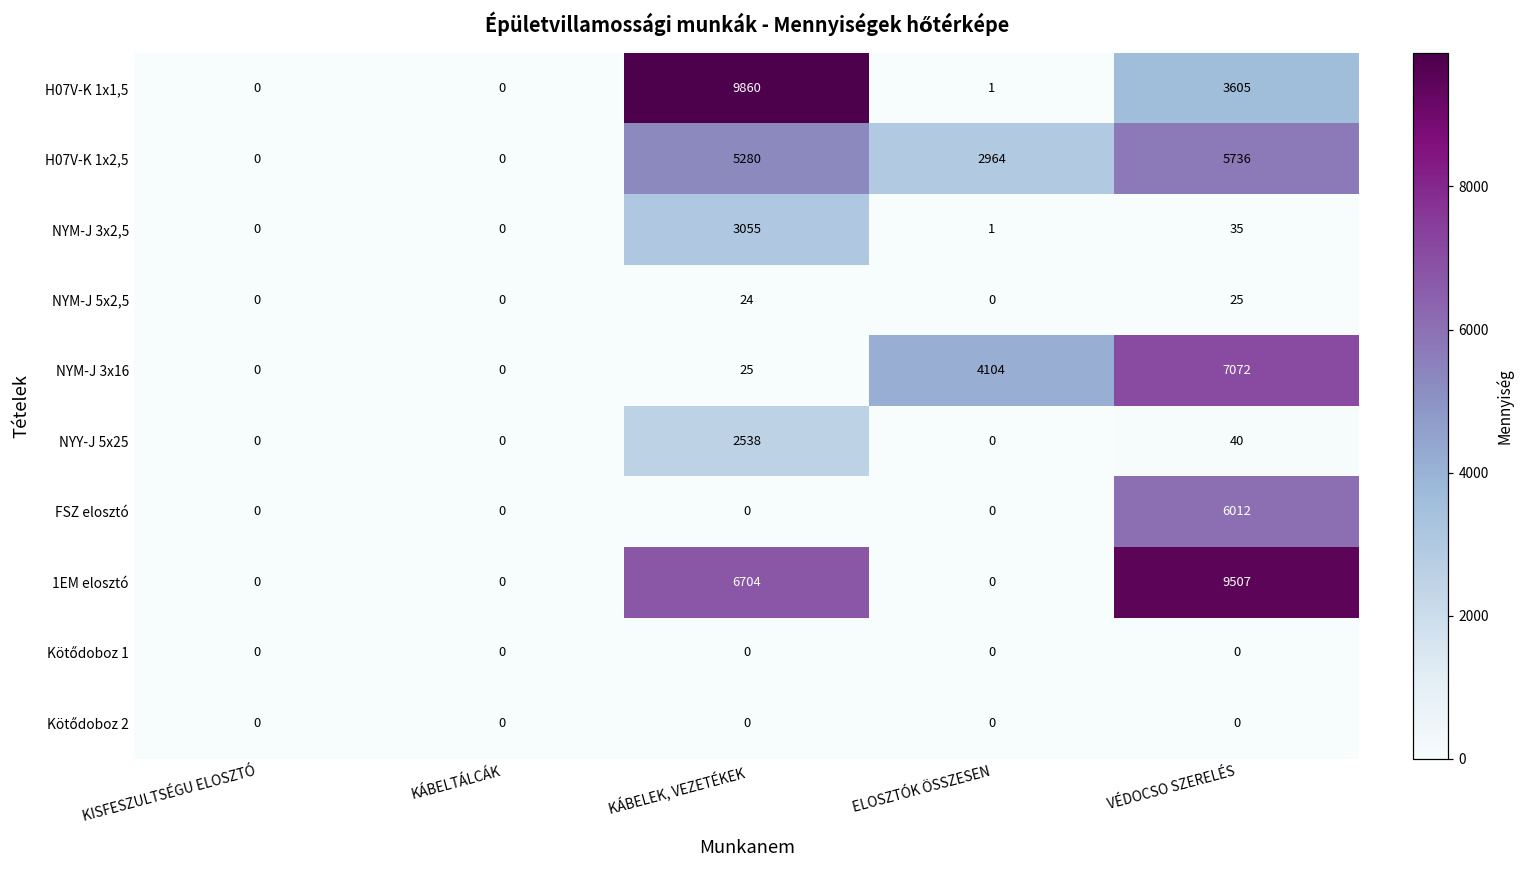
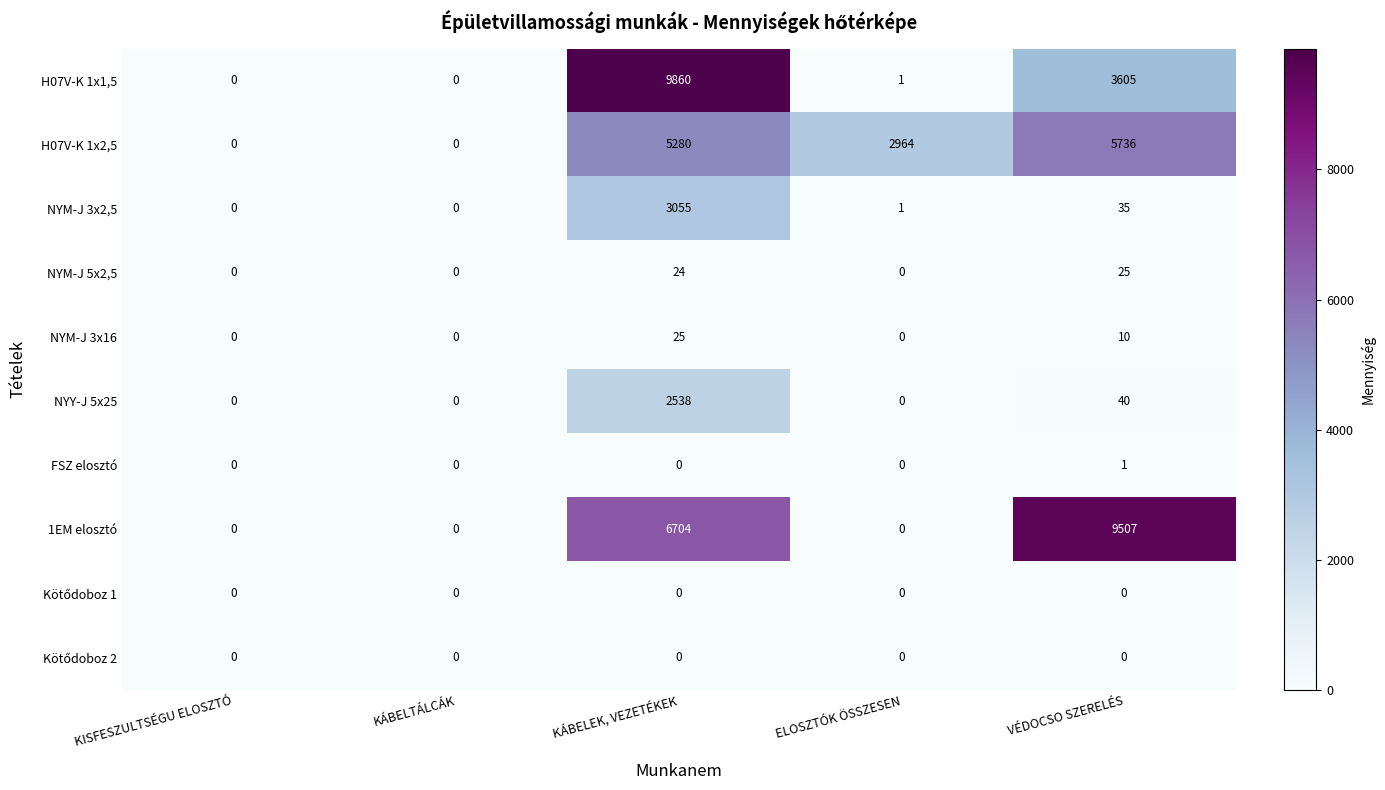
NYM-J 3x16, ELOSZTÓK ÖSSZESEN: 4104 -> 0
NYM-J 3x16, VÉDOCSO SZERELÉS: 7072 -> 10
FSZ elosztó, VÉDOCSO SZERELÉS: 6012 -> 1
